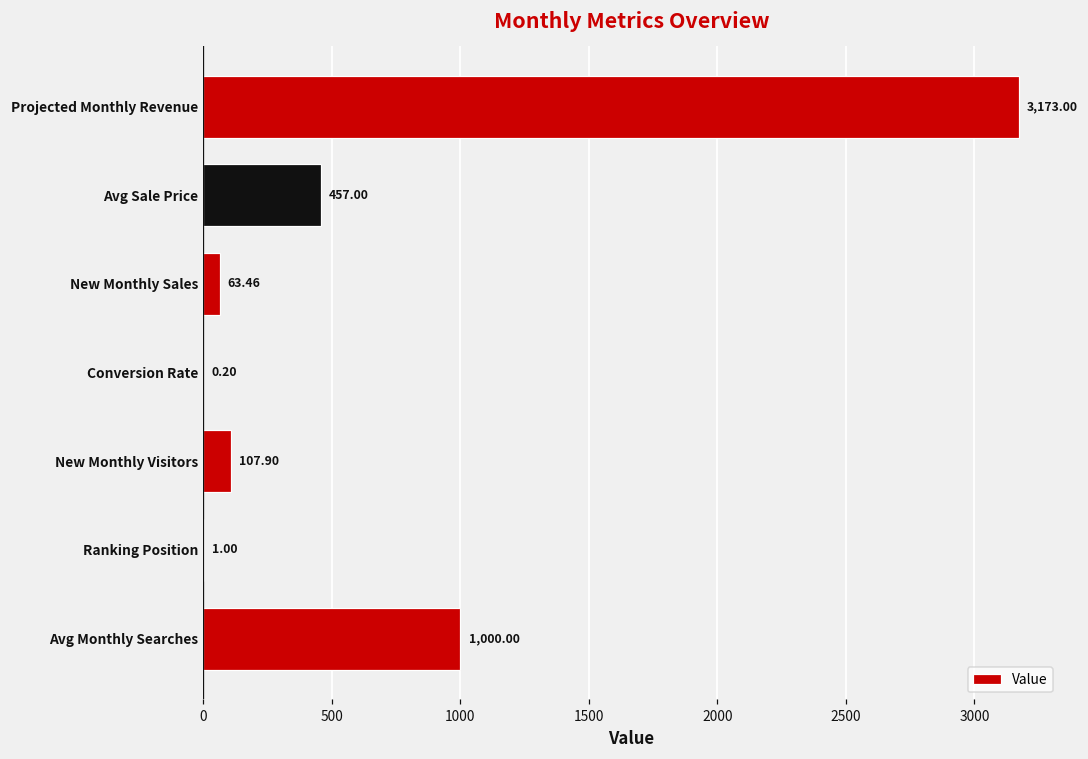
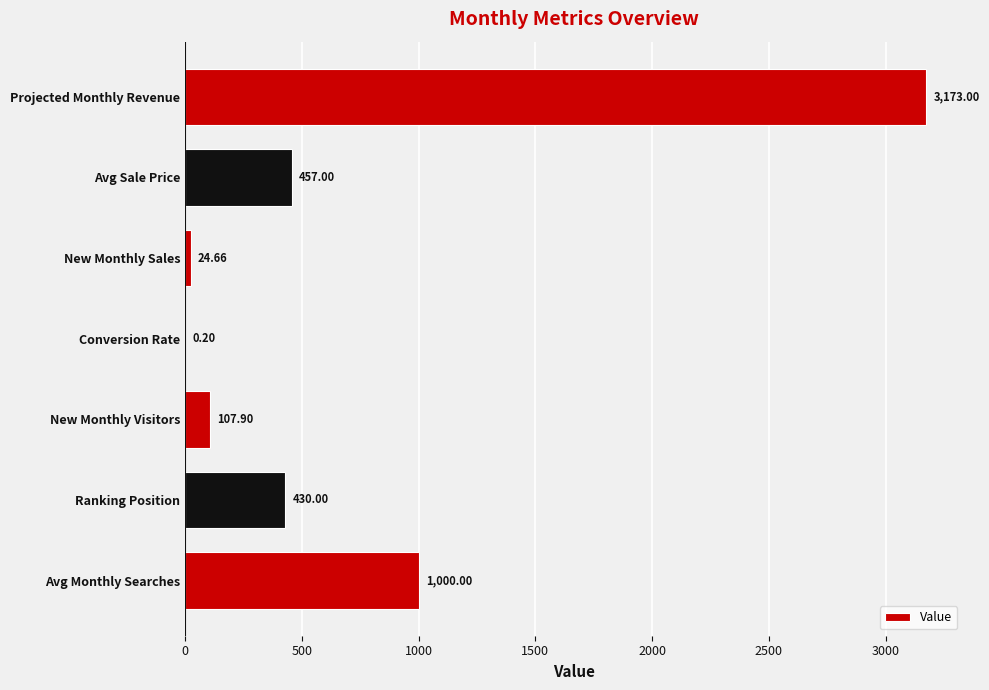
New Monthly Sales: 63.46 -> 24.66
Ranking Position: 1.00 -> 430.00
